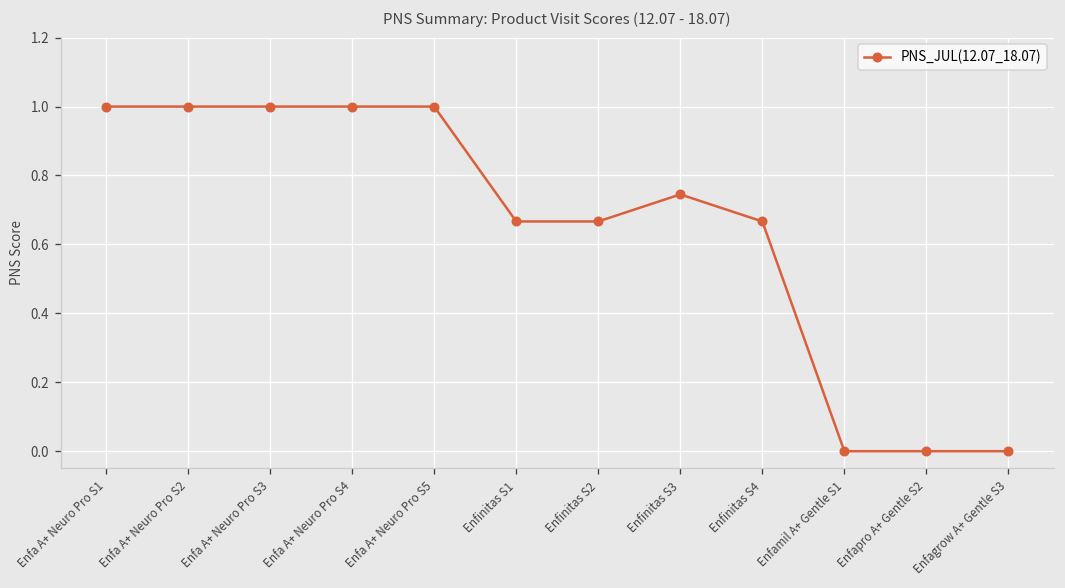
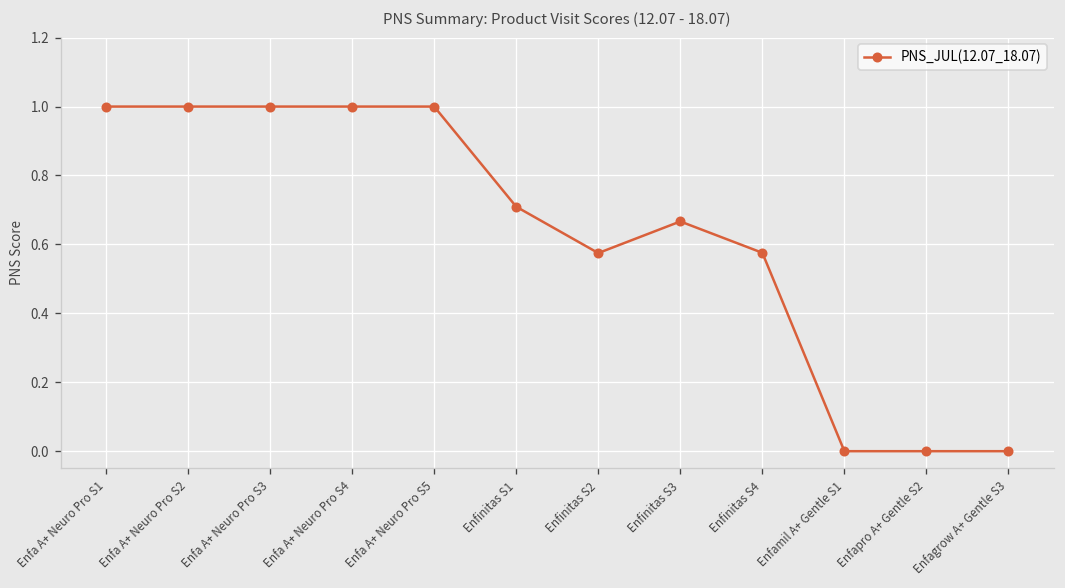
Enfinitas S1: 0.67 -> 0.71
Enfinitas S2: 0.67 -> 0.57
Enfinitas S3: 0.75 -> 0.67
Enfinitas S4: 0.67 -> 0.58
